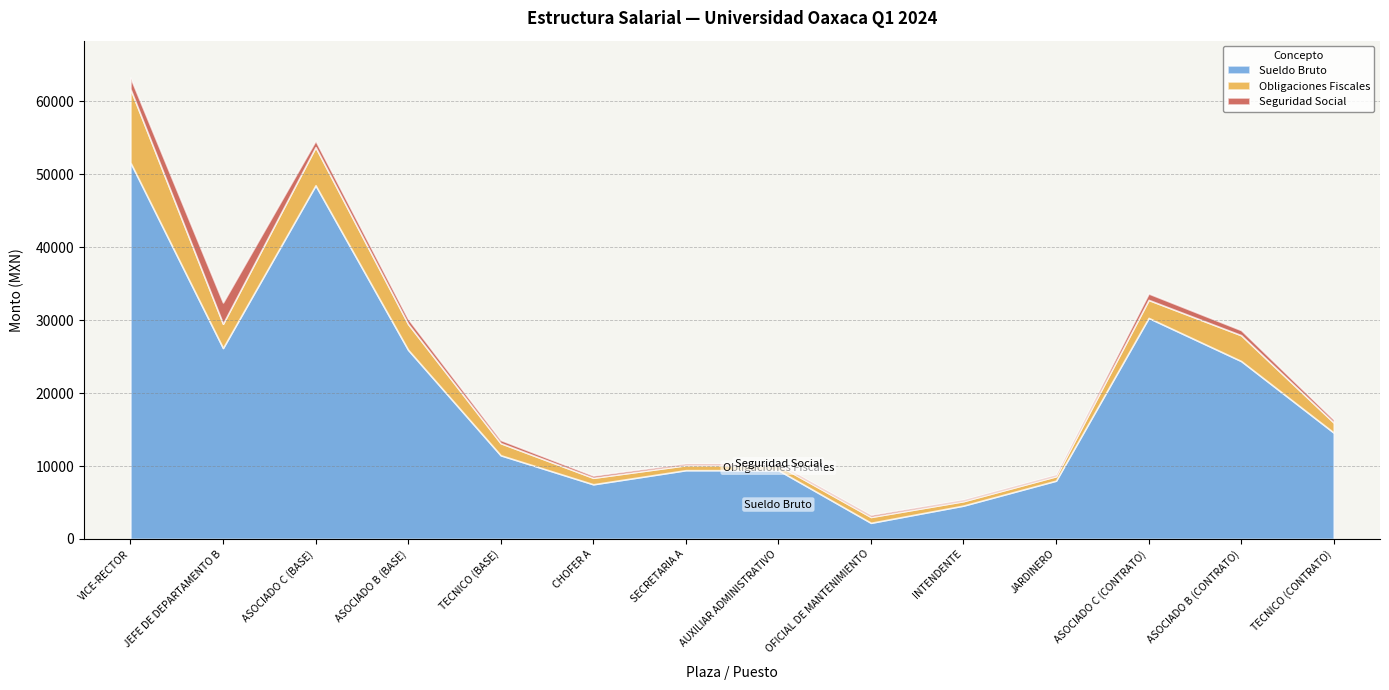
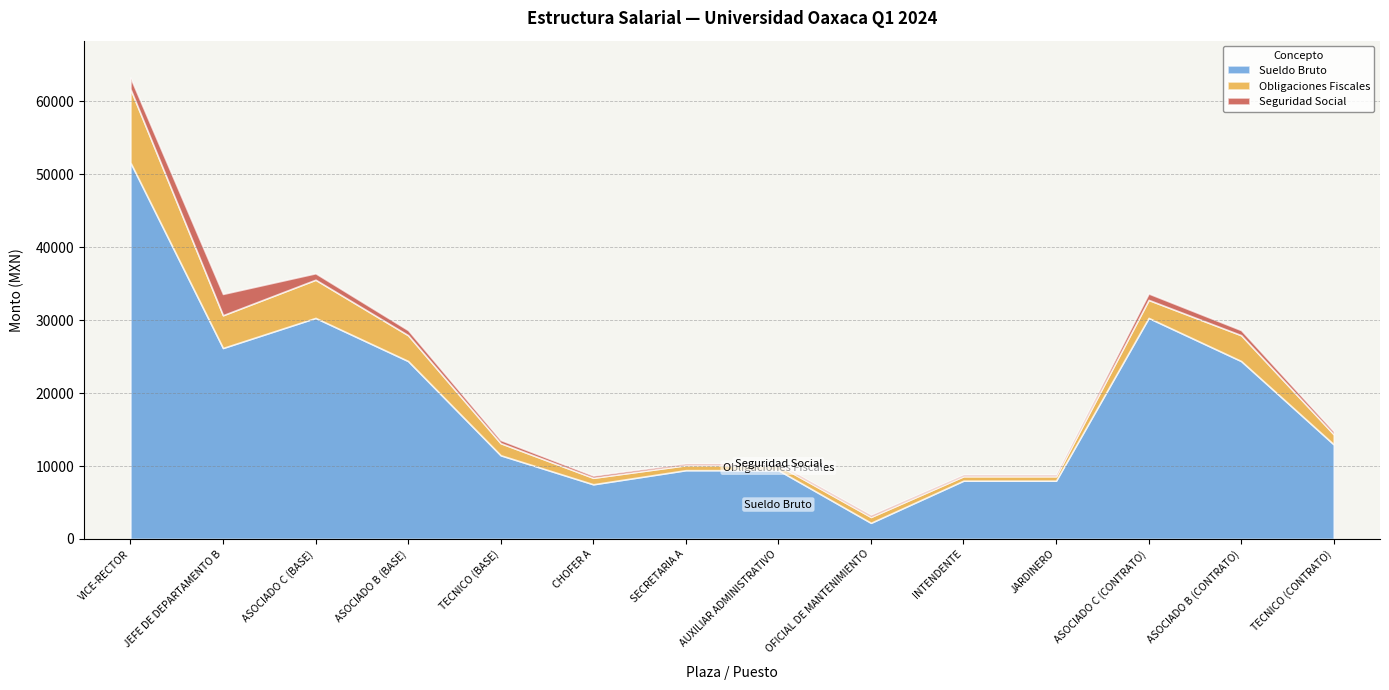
Obligaciones Fiscales, JEFE DE DEPARTAMENTO B: 3000 -> 4000
Sueldo Bruto, ASOCIADO C (BASE): 49000 -> 30000
Sueldo Bruto, ASOCIADO B (BASE): 26000 -> 24000
Sueldo Bruto, INTENDENTE: 5000 -> 8000
Sueldo Bruto, TECNICO (CONTRATO): 15000 -> 13000
